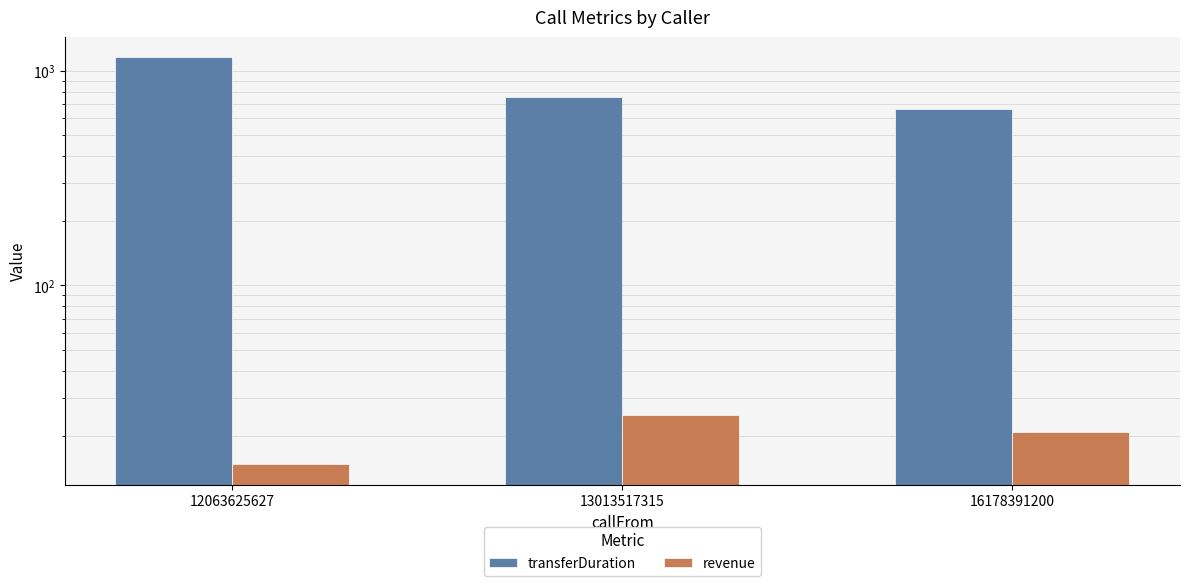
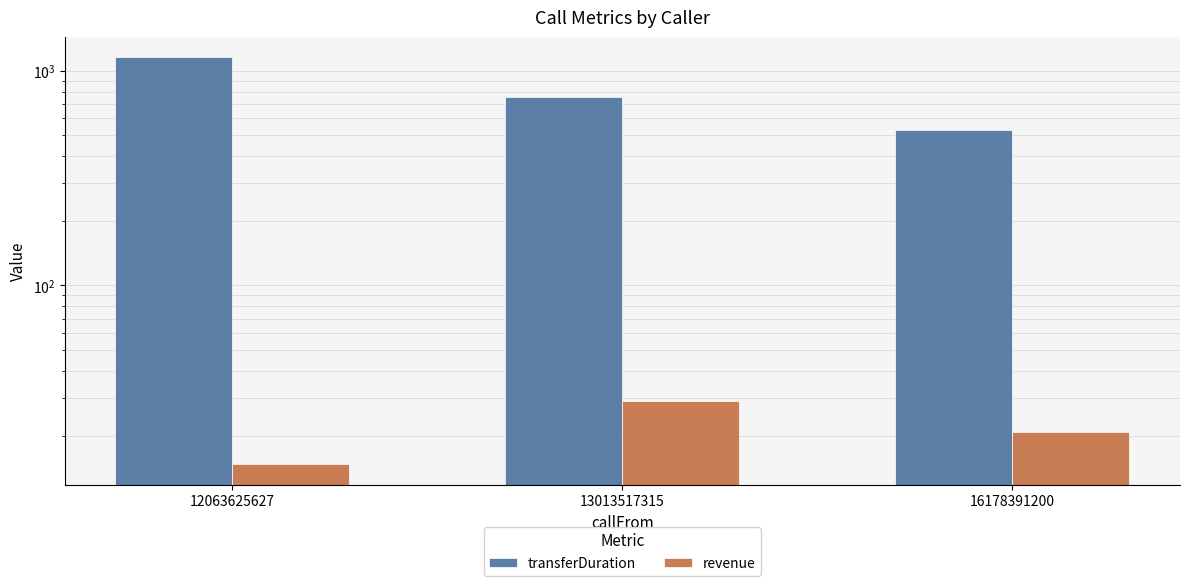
revenue, 13013517315: 25 -> 29
transferDuration, 16178391200: 670 -> 530
